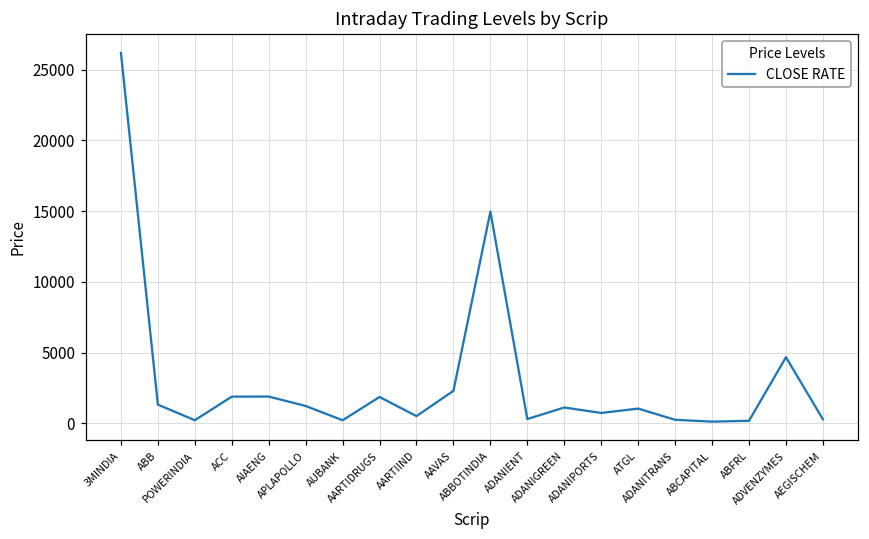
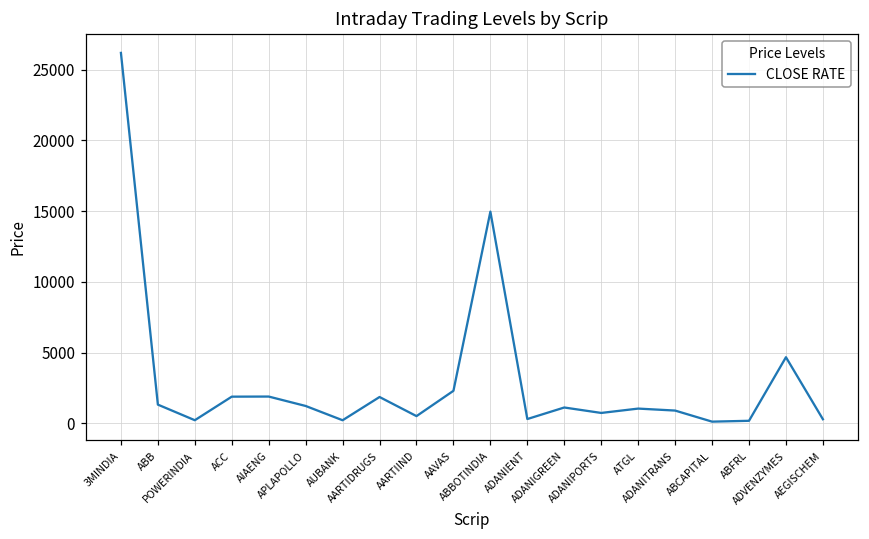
ADANITRANS: 200 -> 900
